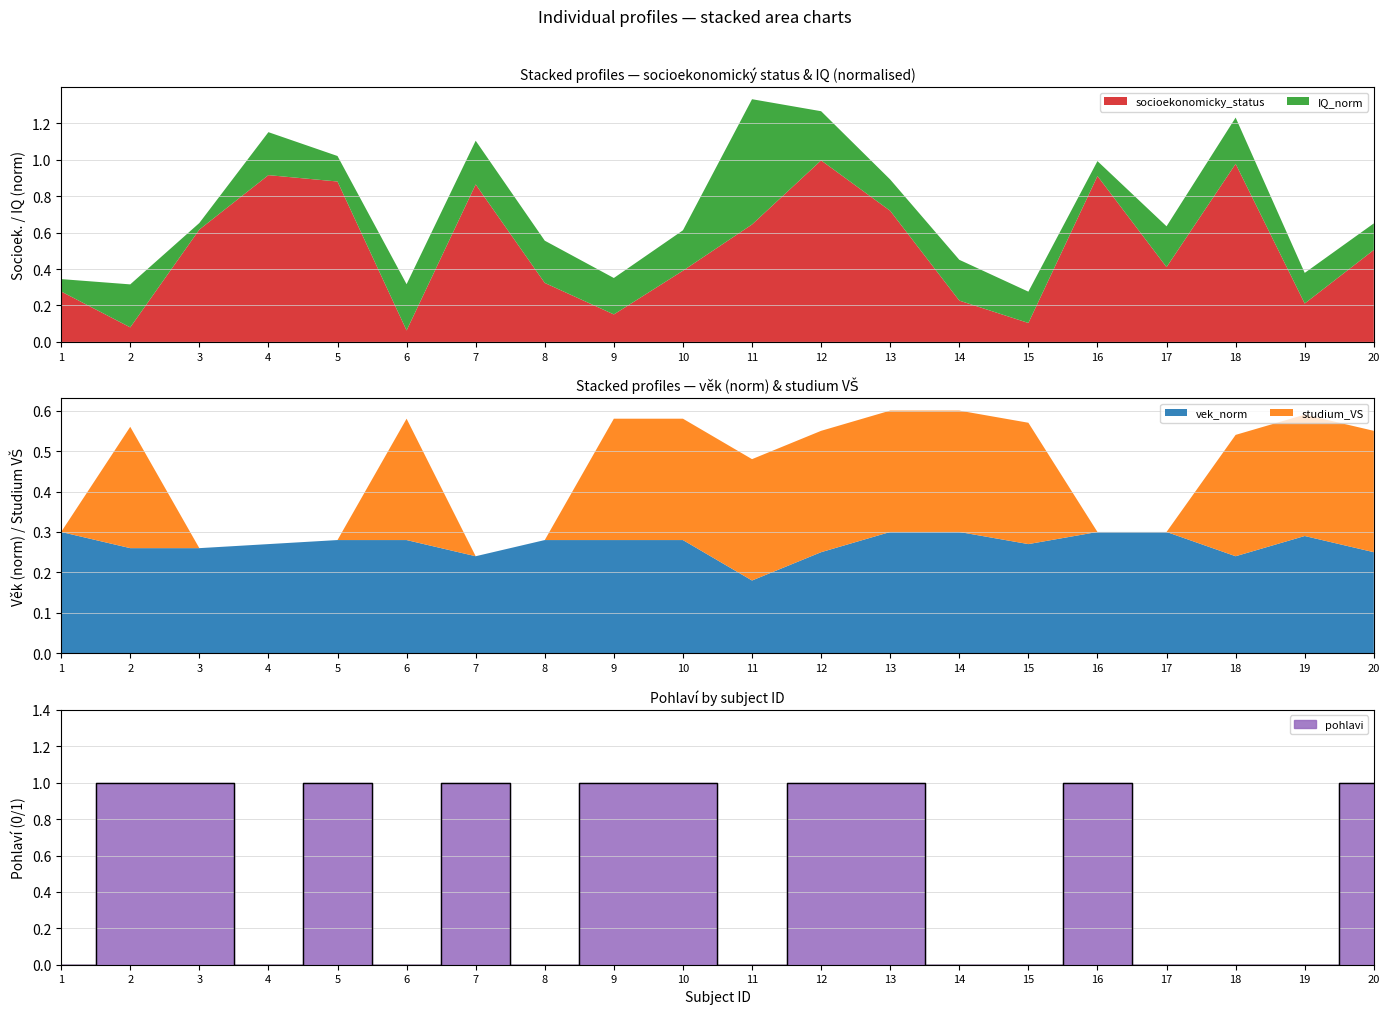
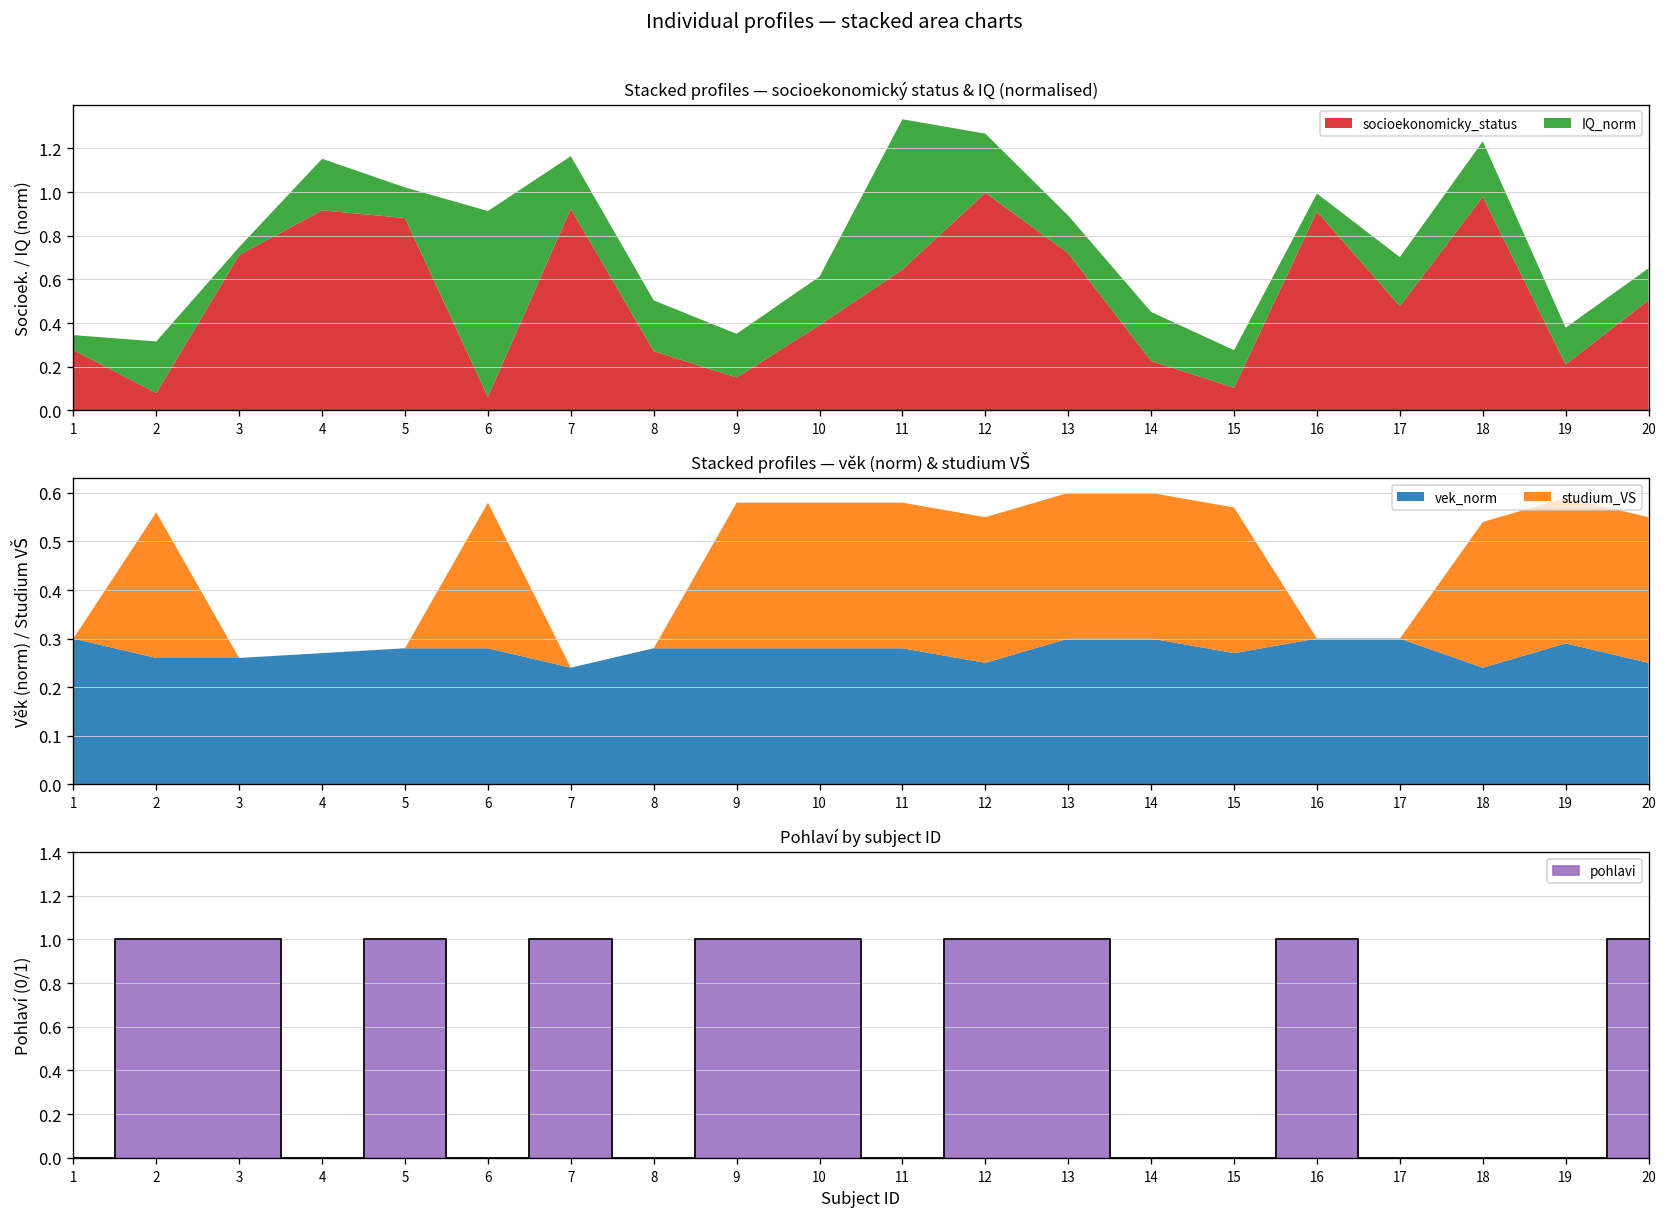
Stacked profiles — socioekonomický status & IQ (normalised), socioekonomicky_status, 3: 0.62 -> 0.71
Stacked profiles — socioekonomický status & IQ (normalised), IQ_norm, 6: 0.25 -> 0.85
Stacked profiles — socioekonomický status & IQ (normalised), socioekonomicky_status, 7: 0.87 -> 0.92
Stacked profiles — socioekonomický status & IQ (normalised), socioekonomicky_status, 8: 0.32 -> 0.27
Stacked profiles — socioekonomický status & IQ (normalised), socioekonomicky_status, 17: 0.41 -> 0.48
Stacked profiles — věk (norm) & studium VŠ, vek_norm, 11: 0.18 -> 0.28
